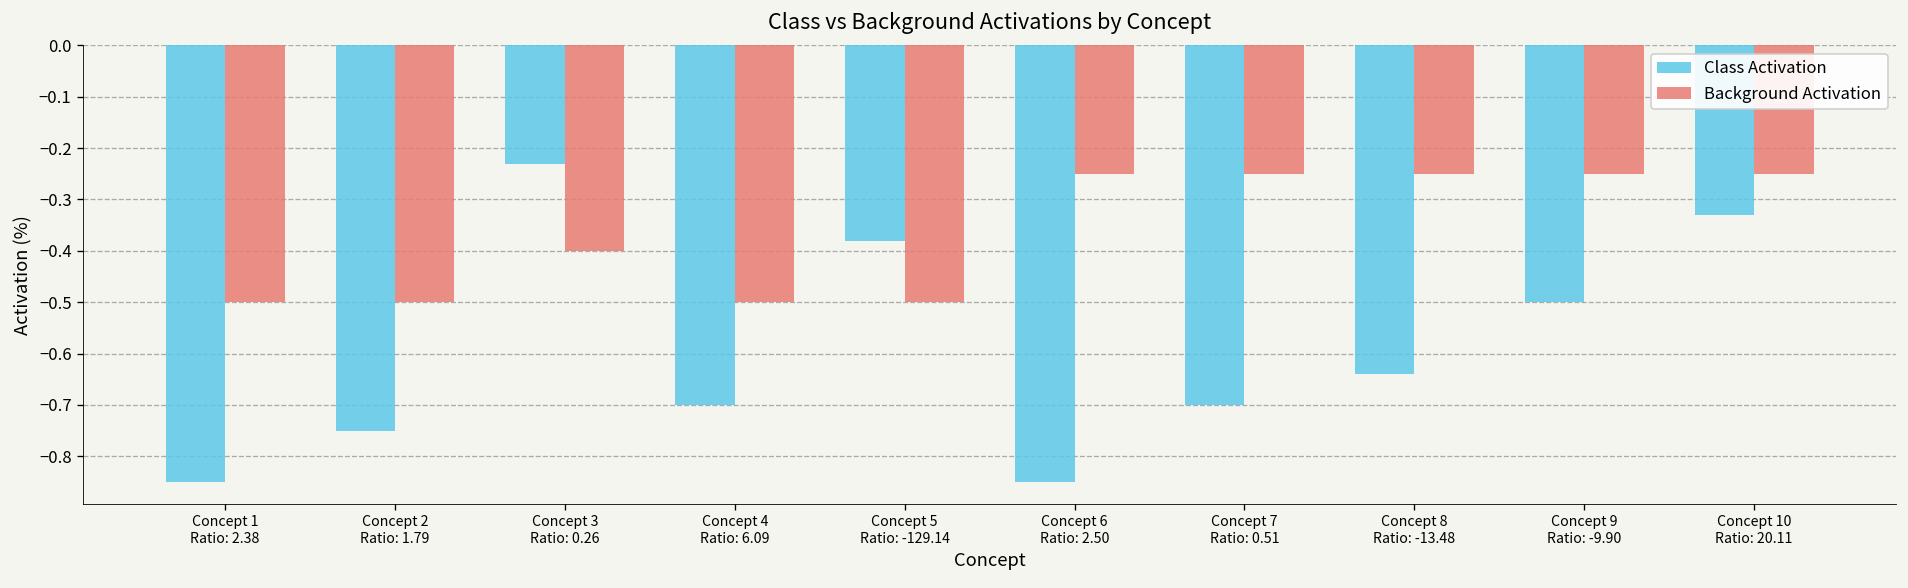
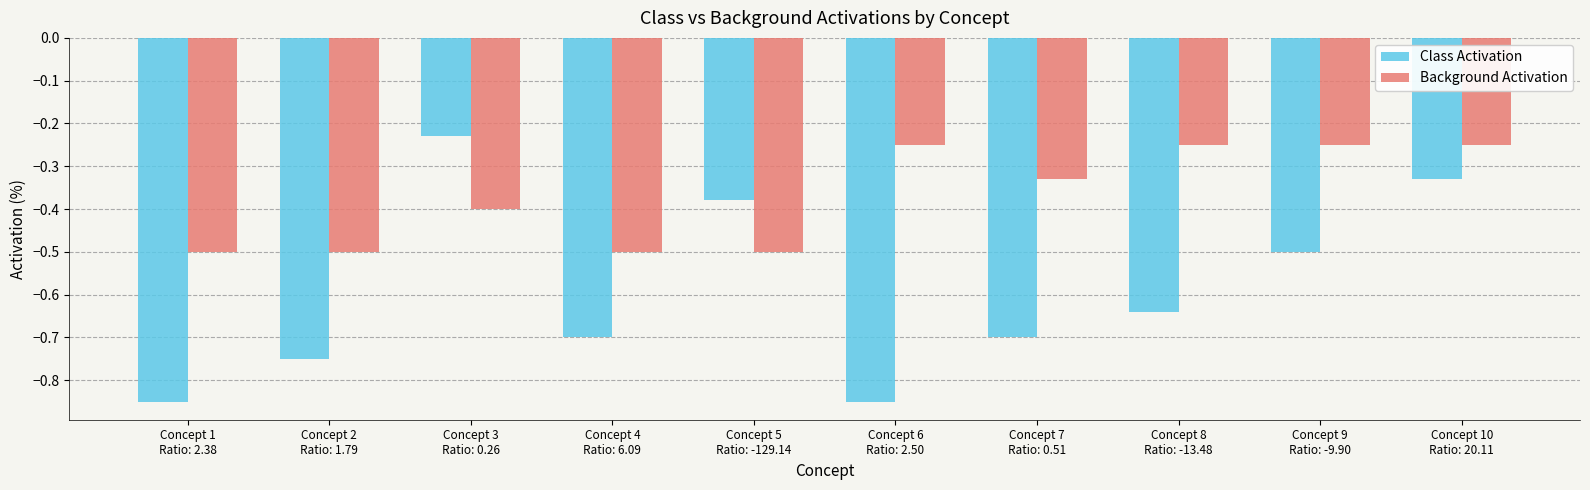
Background Activation, Concept 7 Ratio: 0.51: -0.25 -> -0.33
